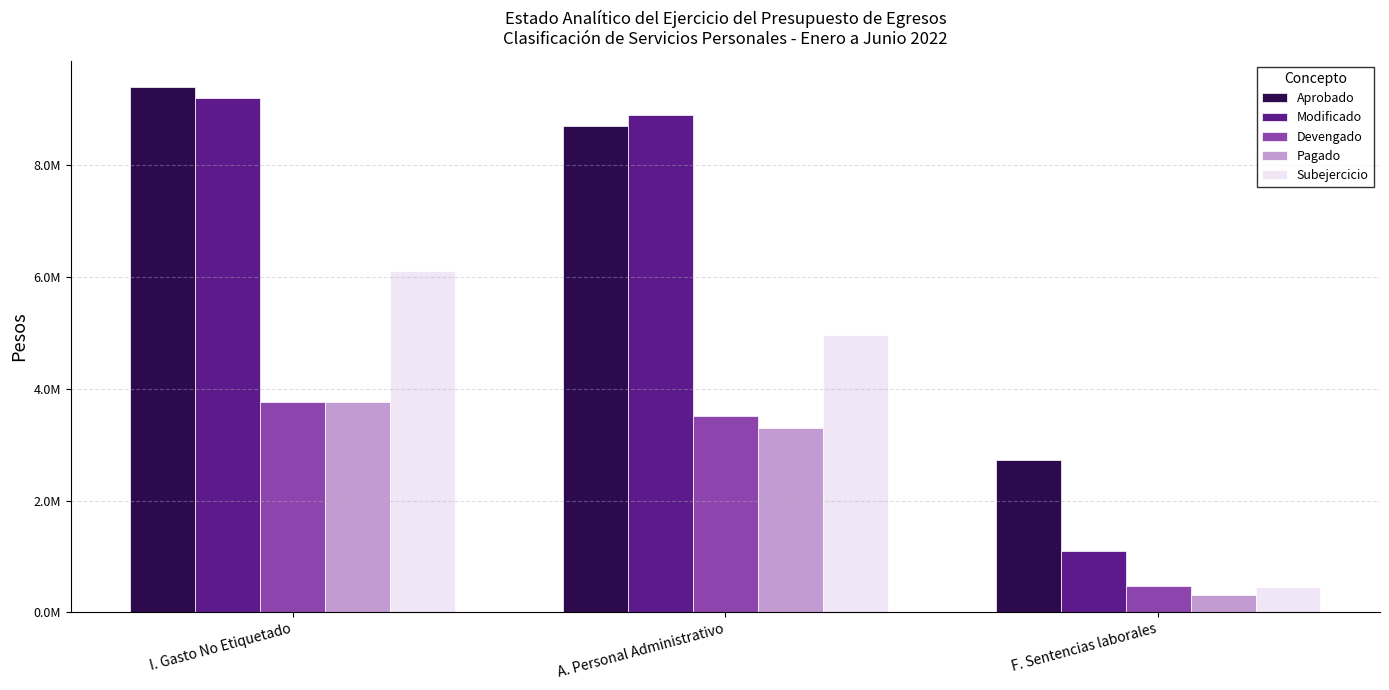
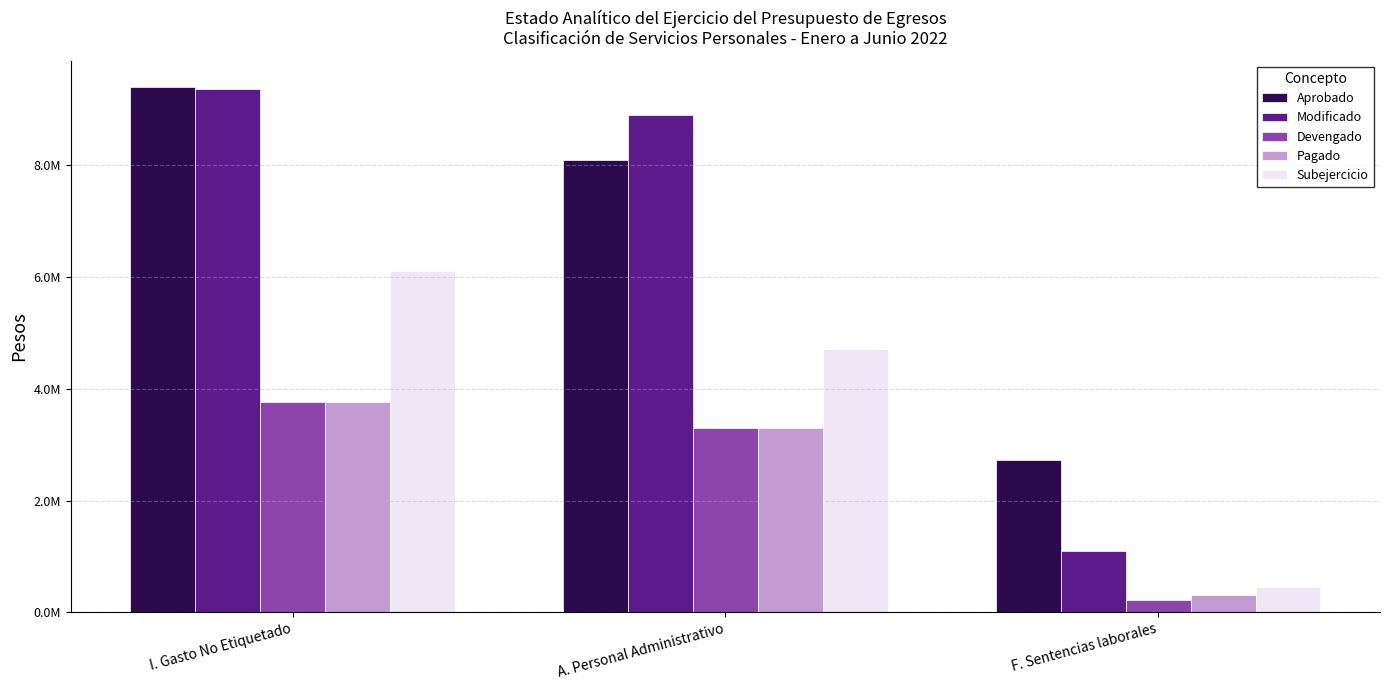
Modificado, I. Gasto No Etiquetado: 9200000 -> 9400000
Aprobado, A. Personal Administrativo: 8700000 -> 8100000
Devengado, A. Personal Administrativo: 3500000 -> 3300000
Subejercicio, A. Personal Administrativo: 5000000 -> 4700000
Devengado, F. Sentencias laborales: 500000 -> 200000
